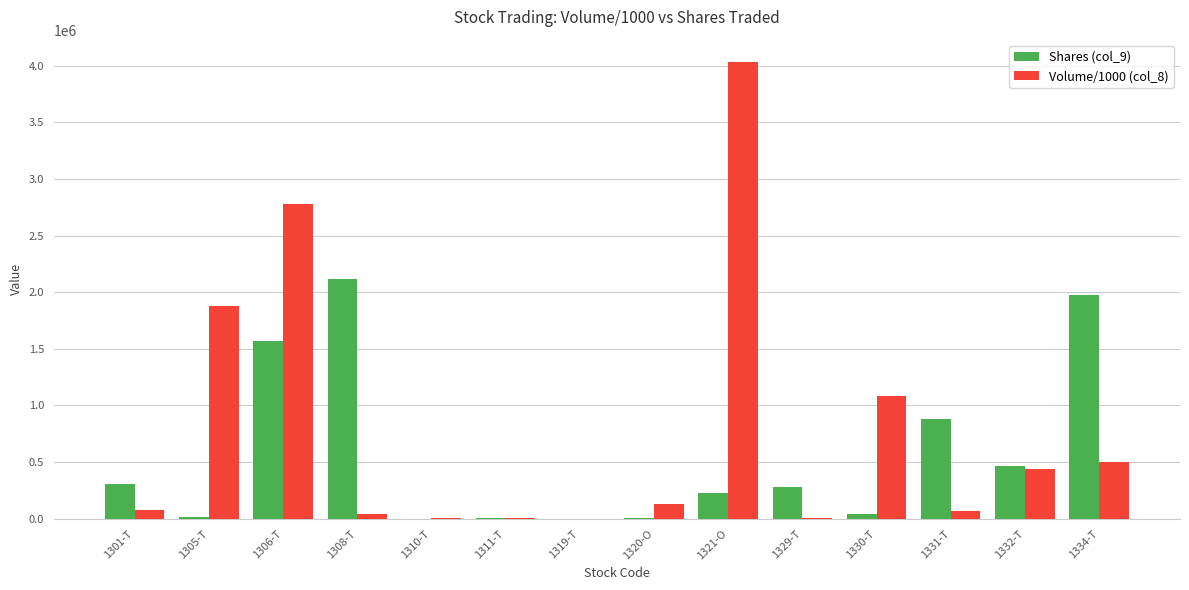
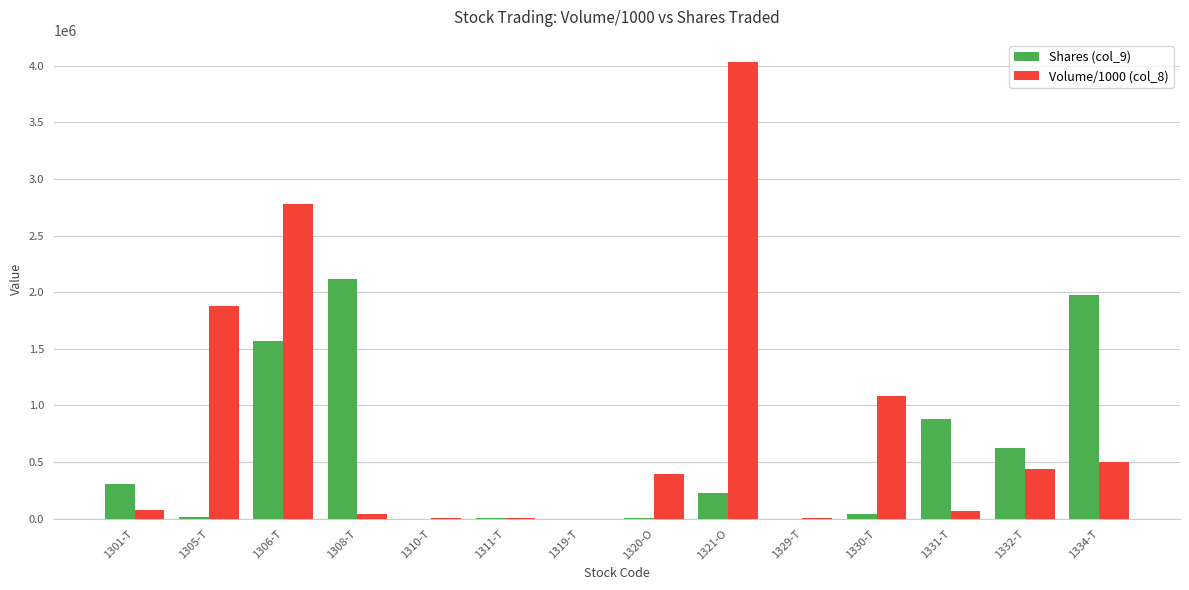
Volume/1000 (col_8), 1320-O: 130000 -> 390000
Shares (col_9), 1329-T: 280000 -> 0
Shares (col_9), 1332-T: 460000 -> 630000
